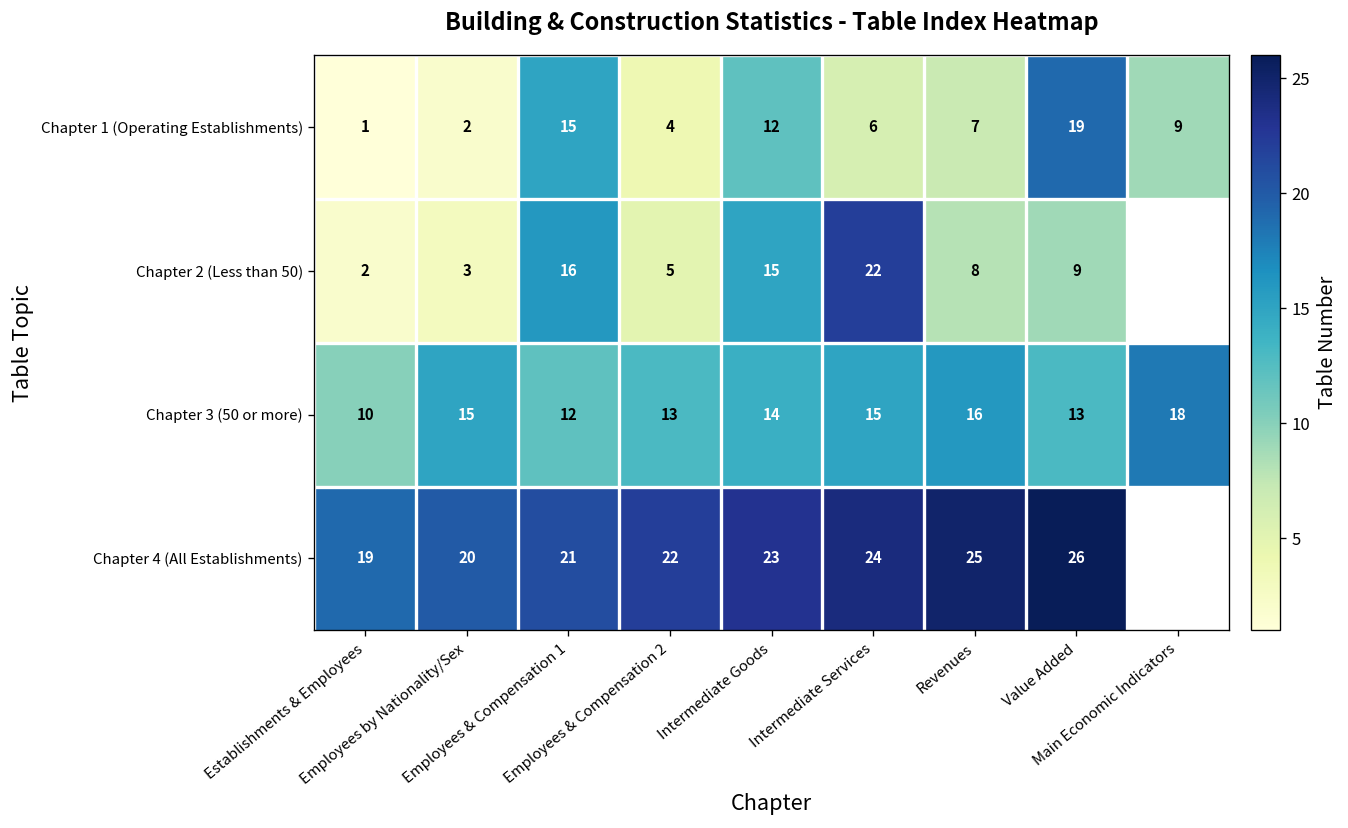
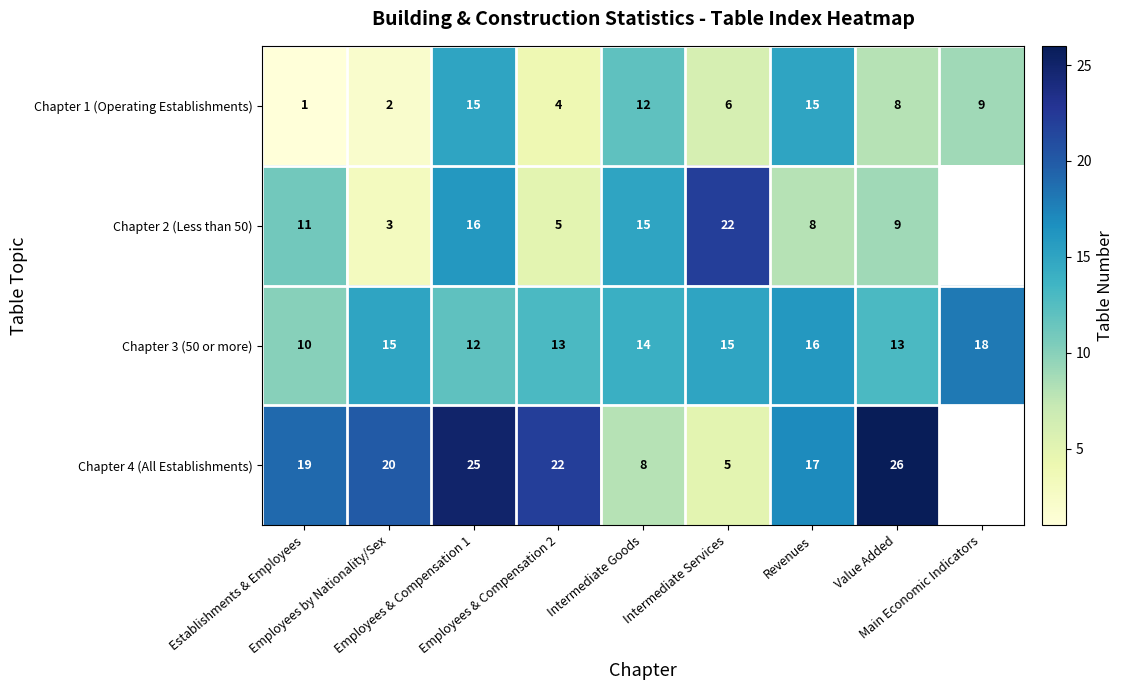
Chapter 1 (Operating Establishments), Revenues: 7 -> 15
Chapter 1 (Operating Establishments), Value Added: 19 -> 8
Chapter 2 (Less than 50), Establishments & Employees: 2 -> 11
Chapter 4 (All Establishments), Employees & Compensation 1: 21 -> 25
Chapter 4 (All Establishments), Intermediate Goods: 23 -> 8
Chapter 4 (All Establishments), Intermediate Services: 24 -> 5
Chapter 4 (All Establishments), Revenues: 25 -> 17
